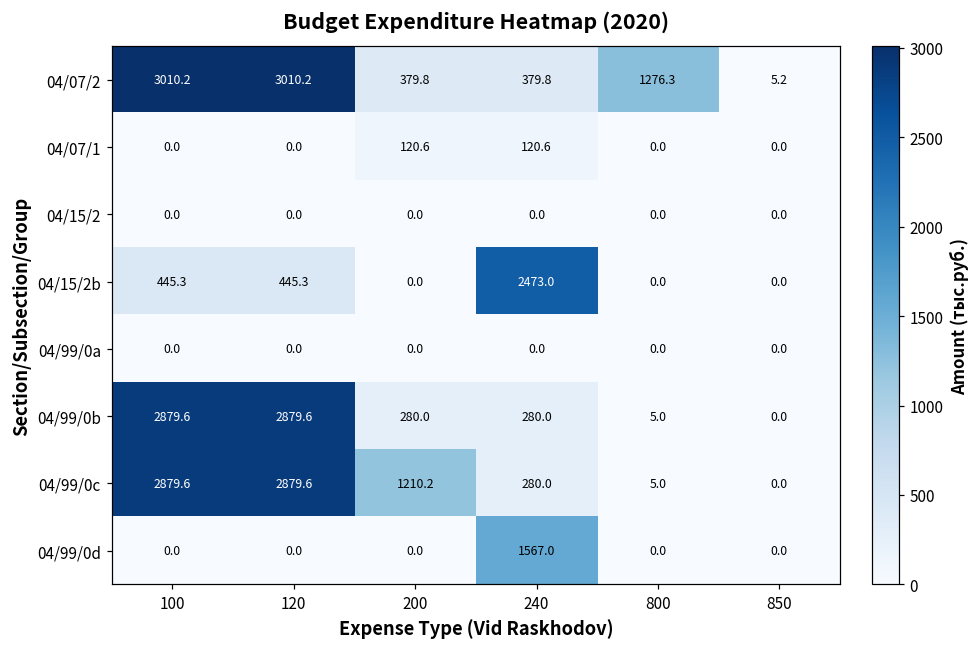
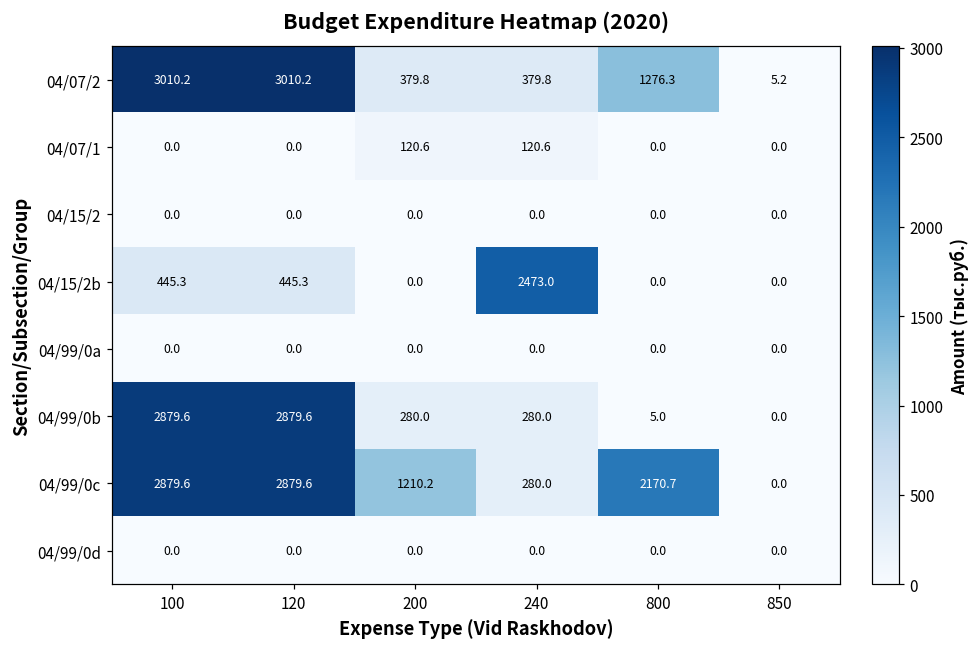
04/99/0c, 800: 5.0 -> 2170.7
04/99/0d, 240: 1567.0 -> 0.0
